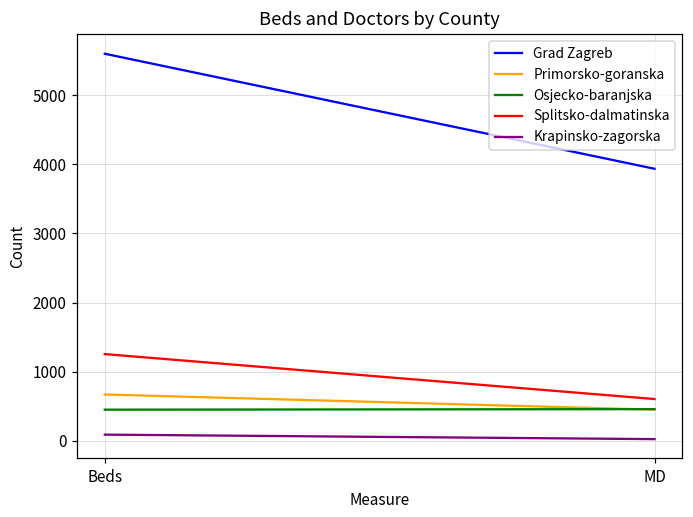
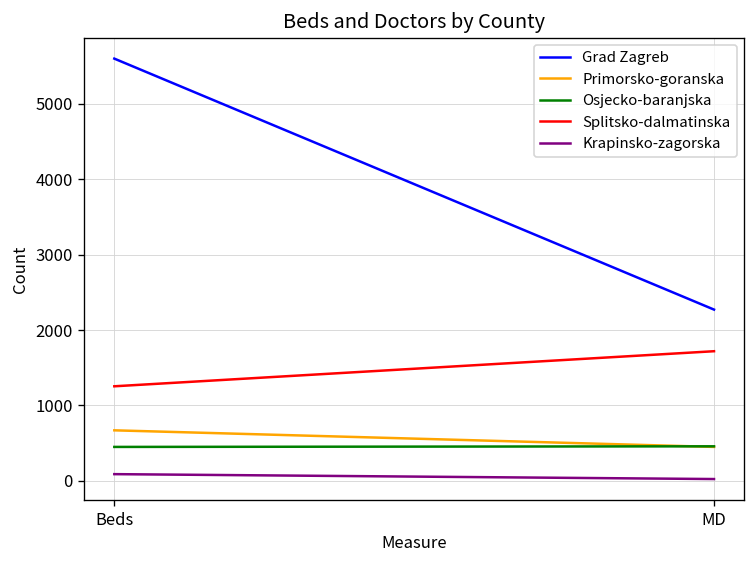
Grad Zagreb, MD: 3900 -> 2300
Splitsko-dalmatinska, MD: 600 -> 1700
